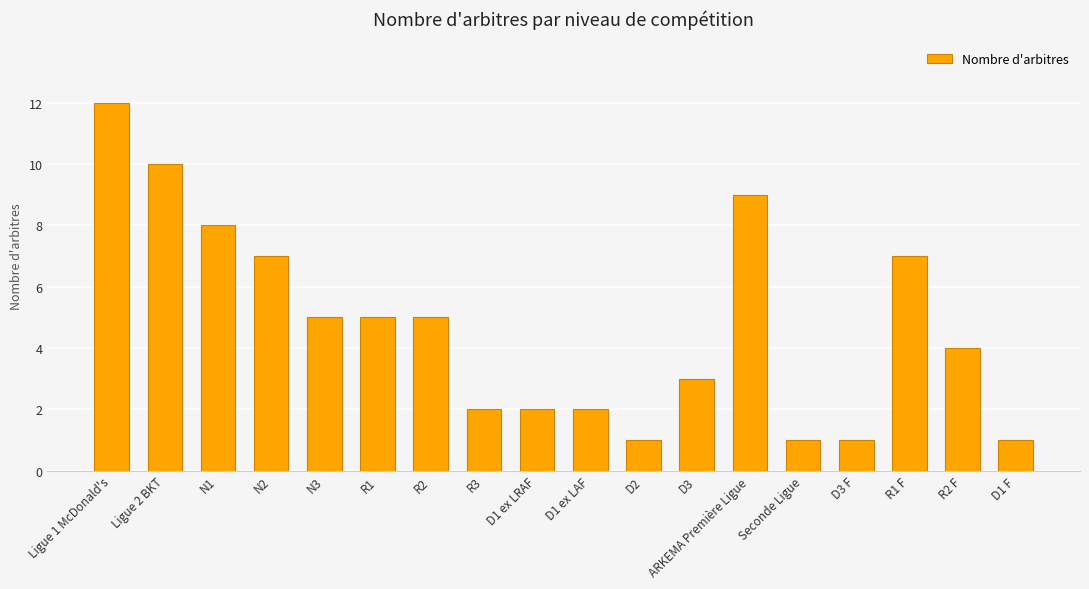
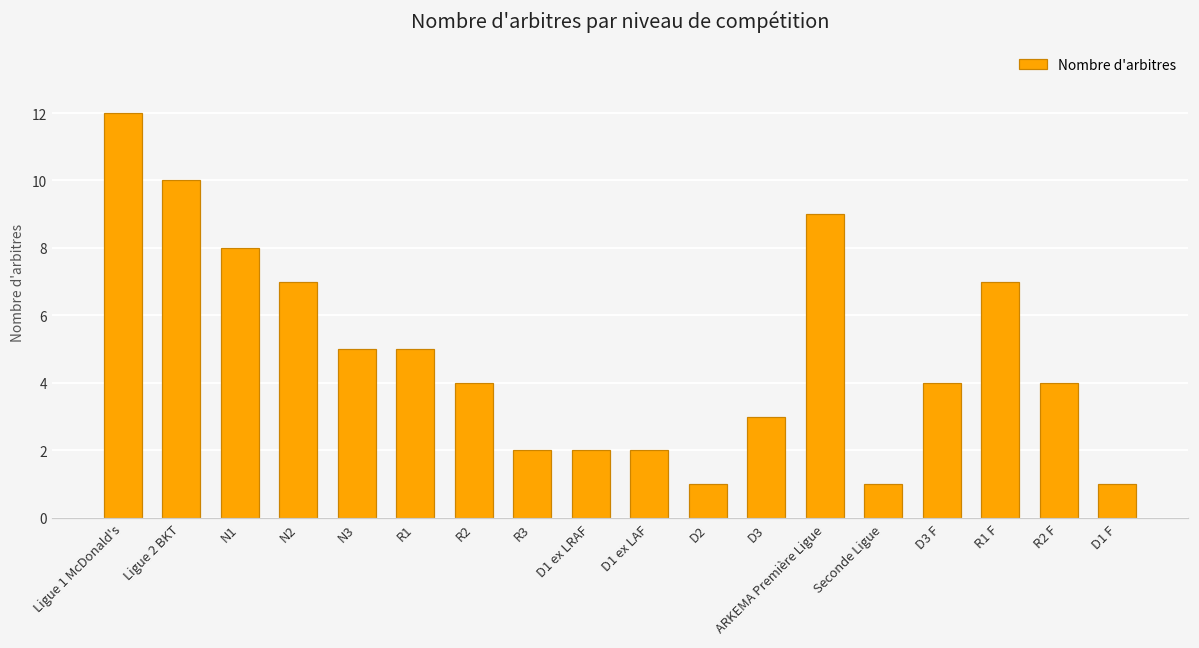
R2: 5 -> 4
D3 F: 1 -> 4
